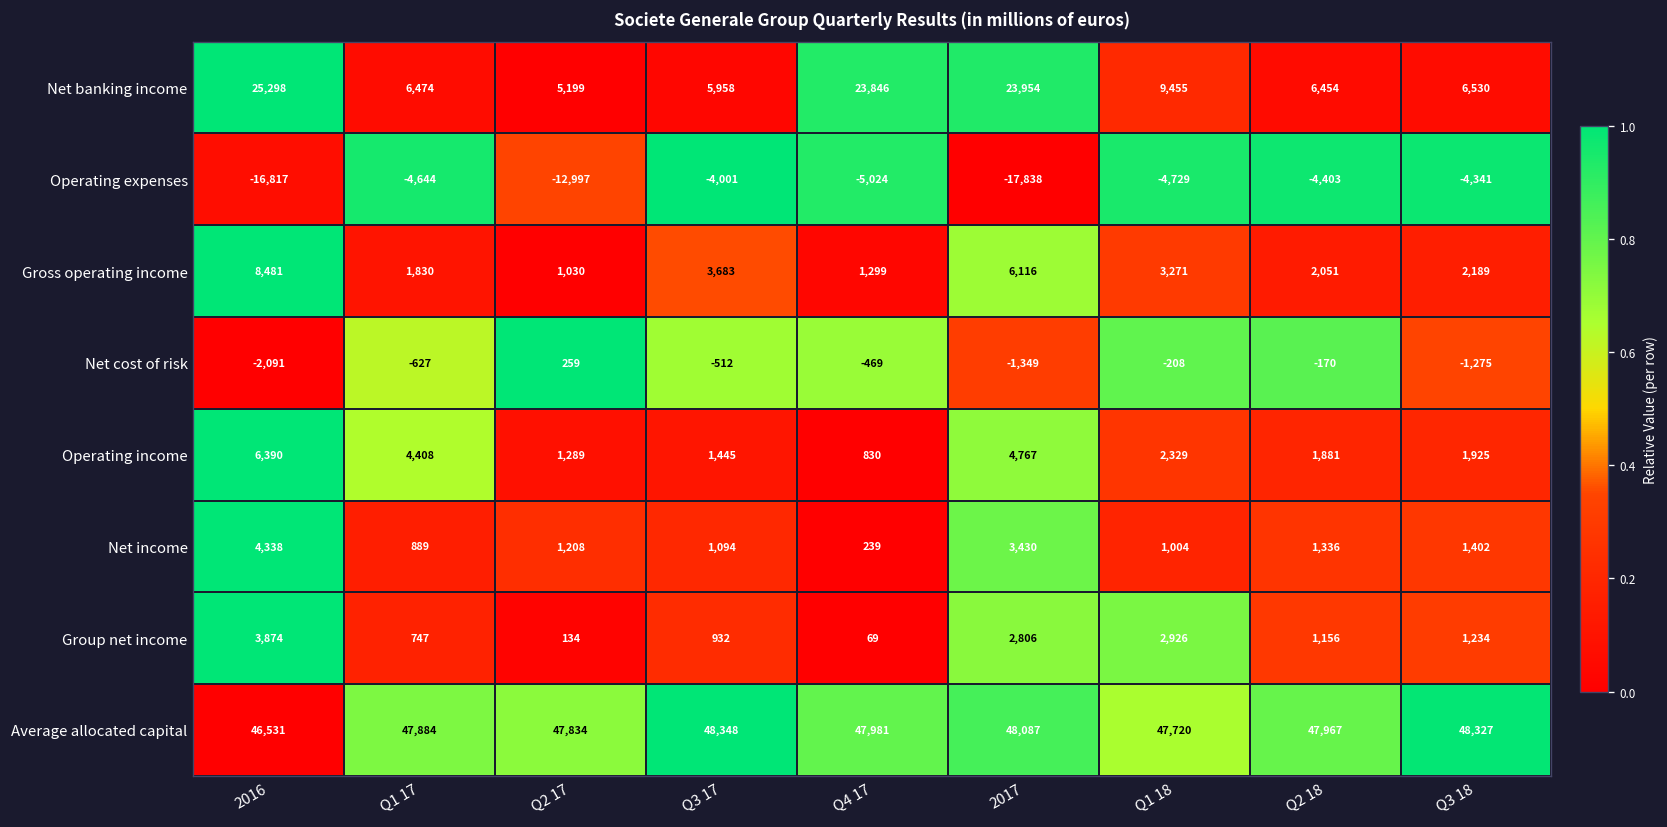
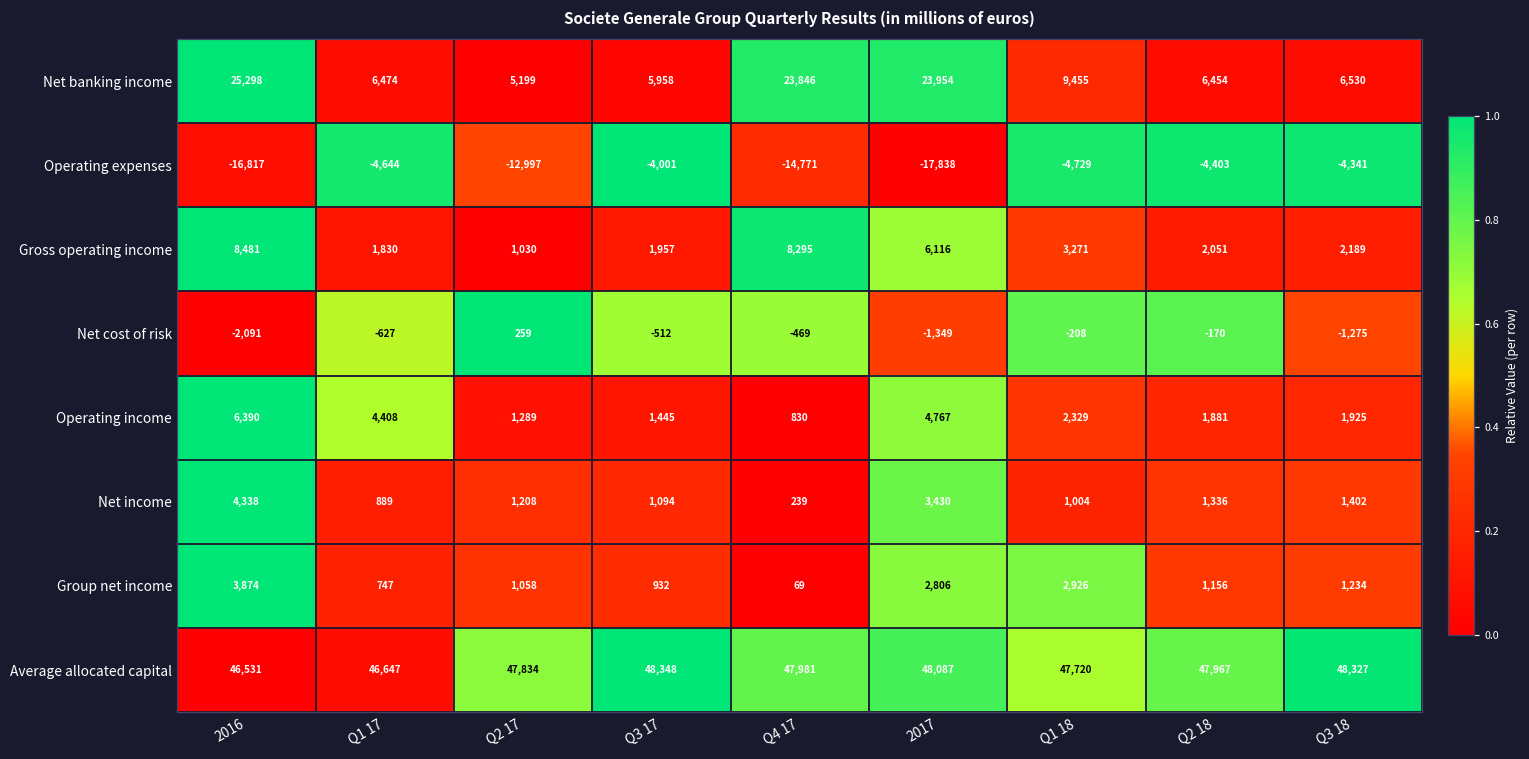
Operating expenses, Q4 17: -5,024 -> -14,771
Gross operating income, Q3 17: 3,683 -> 1,957
Gross operating income, Q4 17: 1,299 -> 8,295
Group net income, Q2 17: 134 -> 1,058
Average allocated capital, Q1 17: 47,884 -> 46,647
